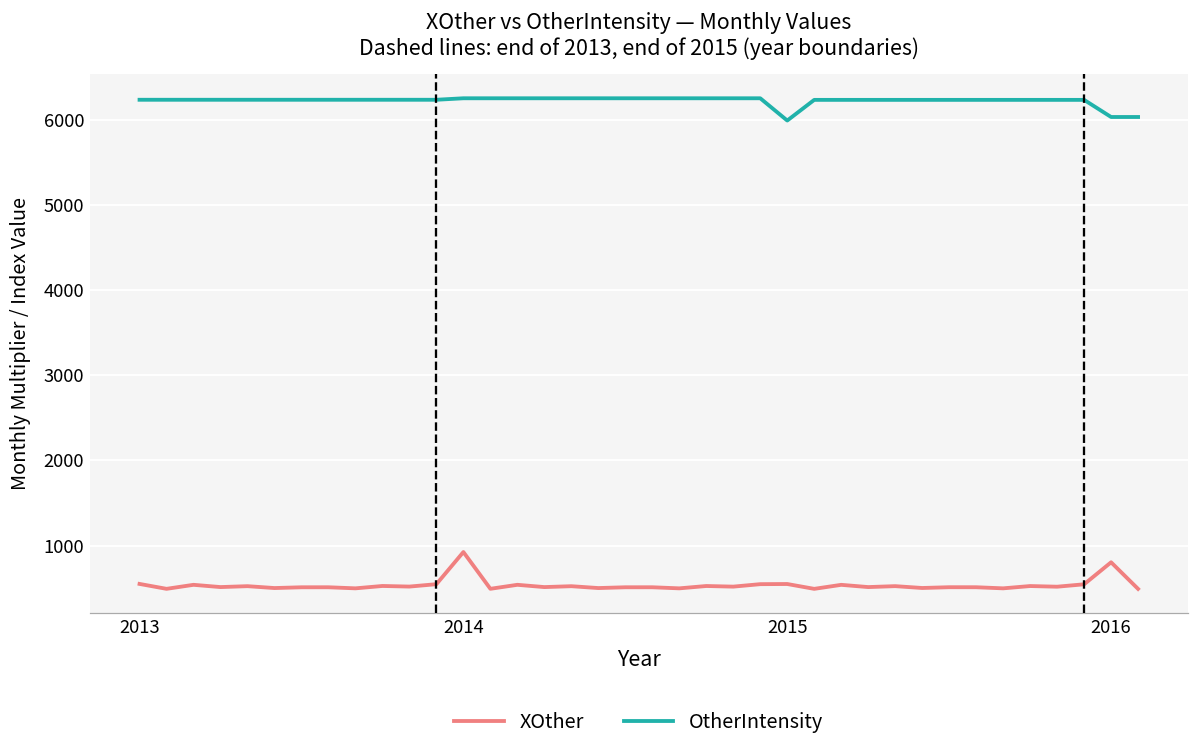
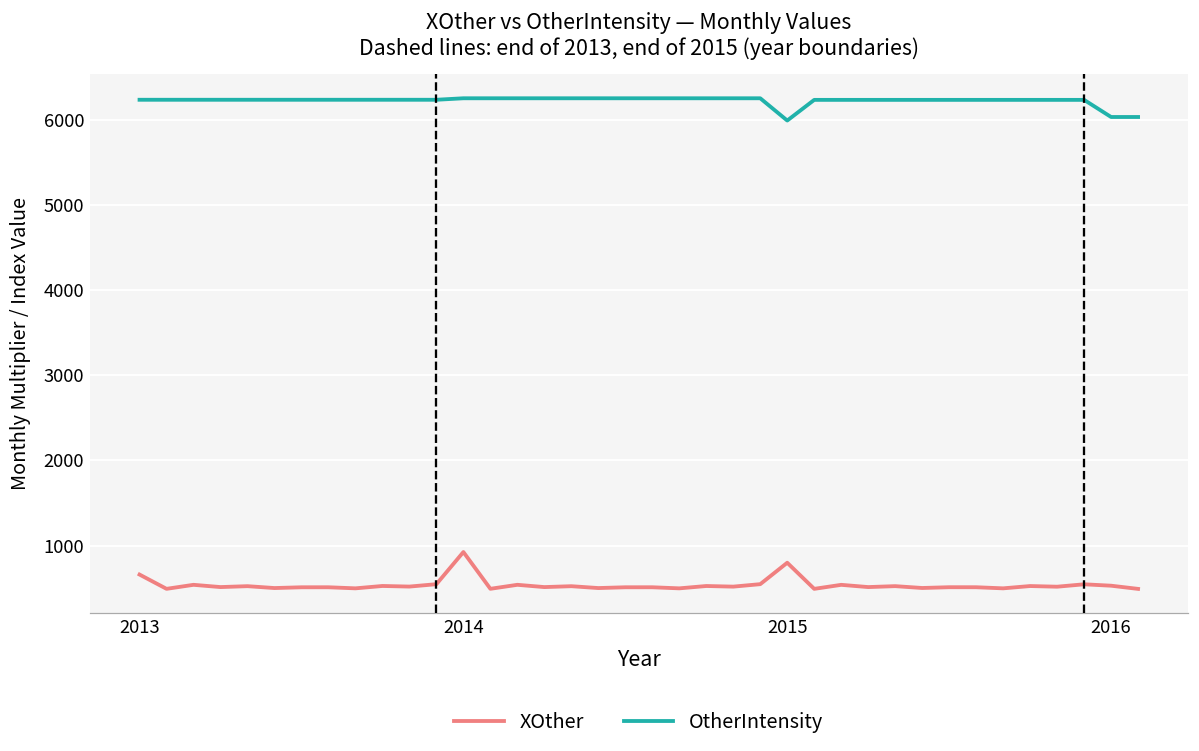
XOther, 2013: 500 -> 700
XOther, 2015: 500 -> 800
XOther, 2016: 800 -> 500
